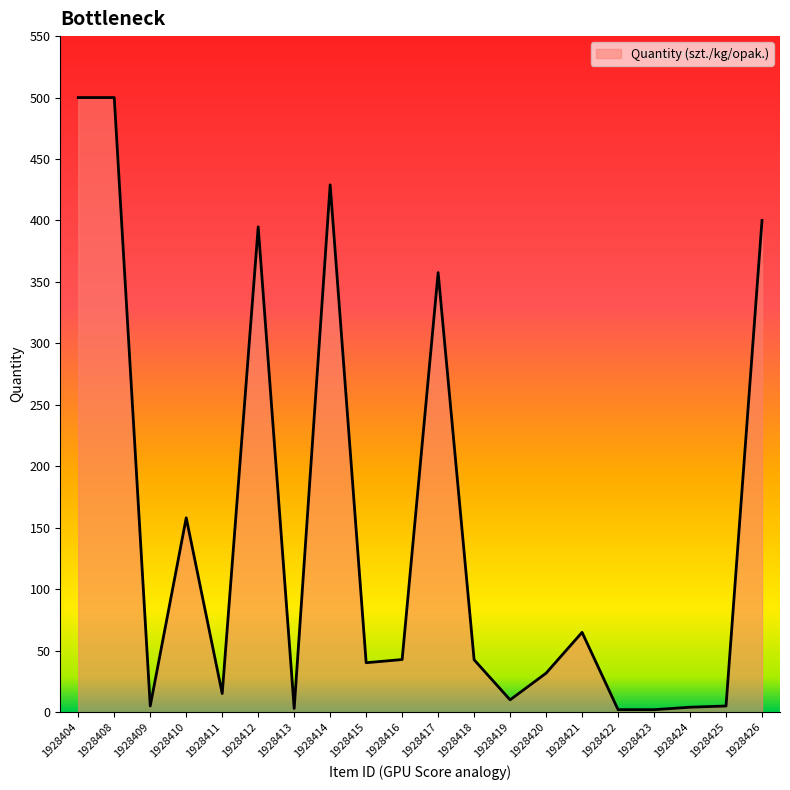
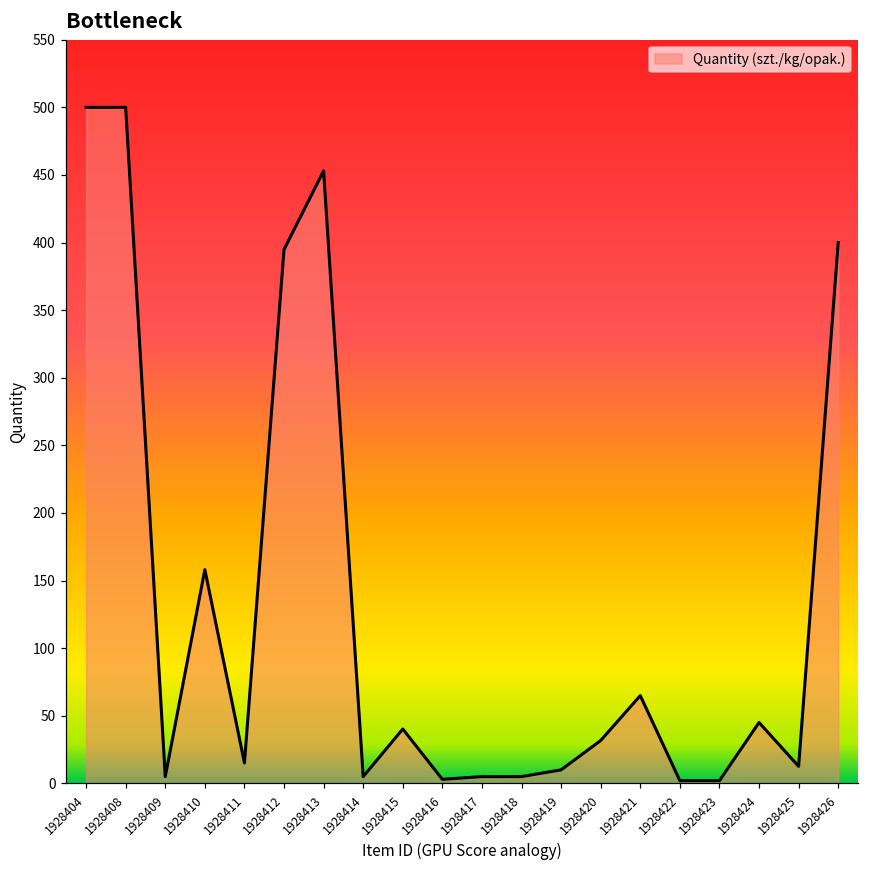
1928413: 3 -> 453
1928414: 429 -> 5
1928416: 43 -> 3
1928417: 358 -> 5
1928418: 43 -> 5
1928424: 4 -> 45
1928425: 5 -> 13
